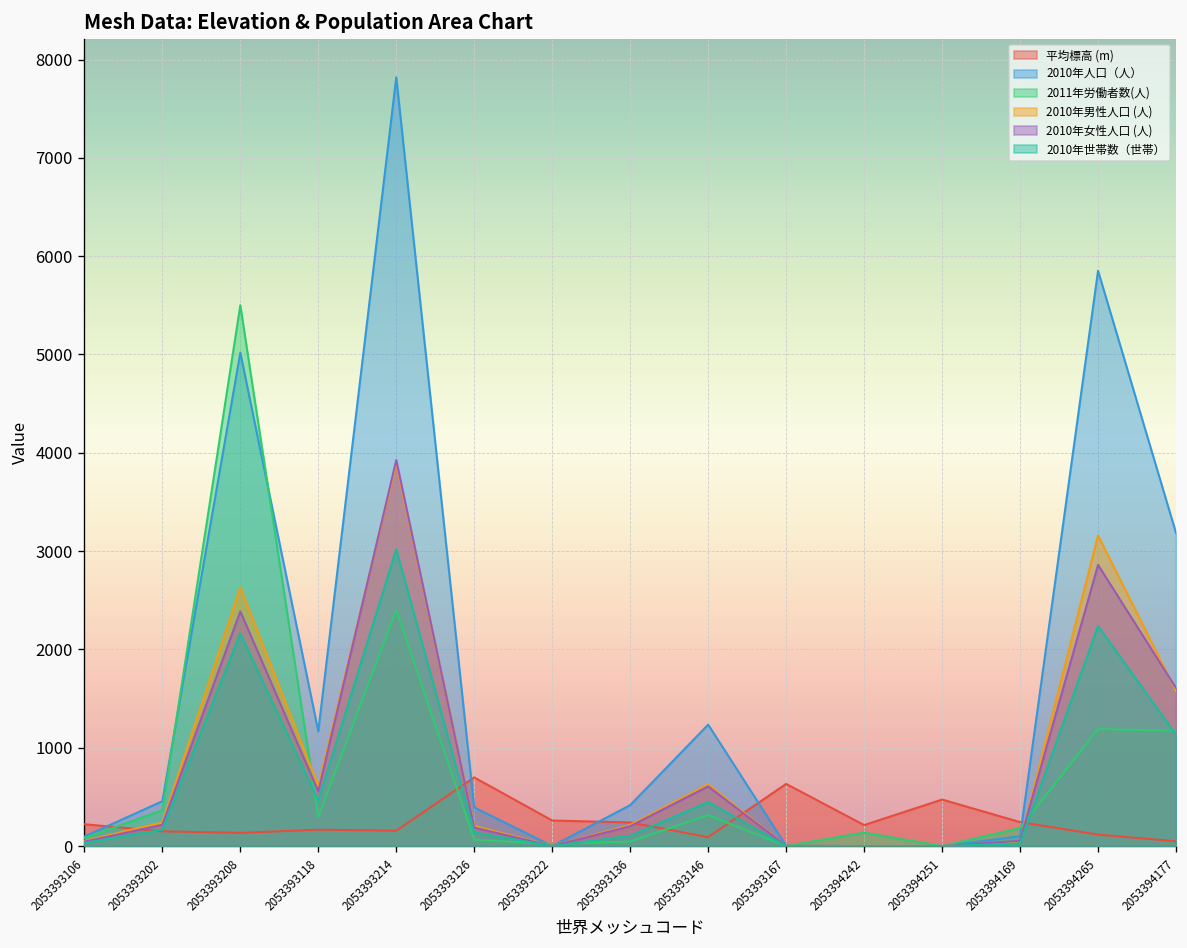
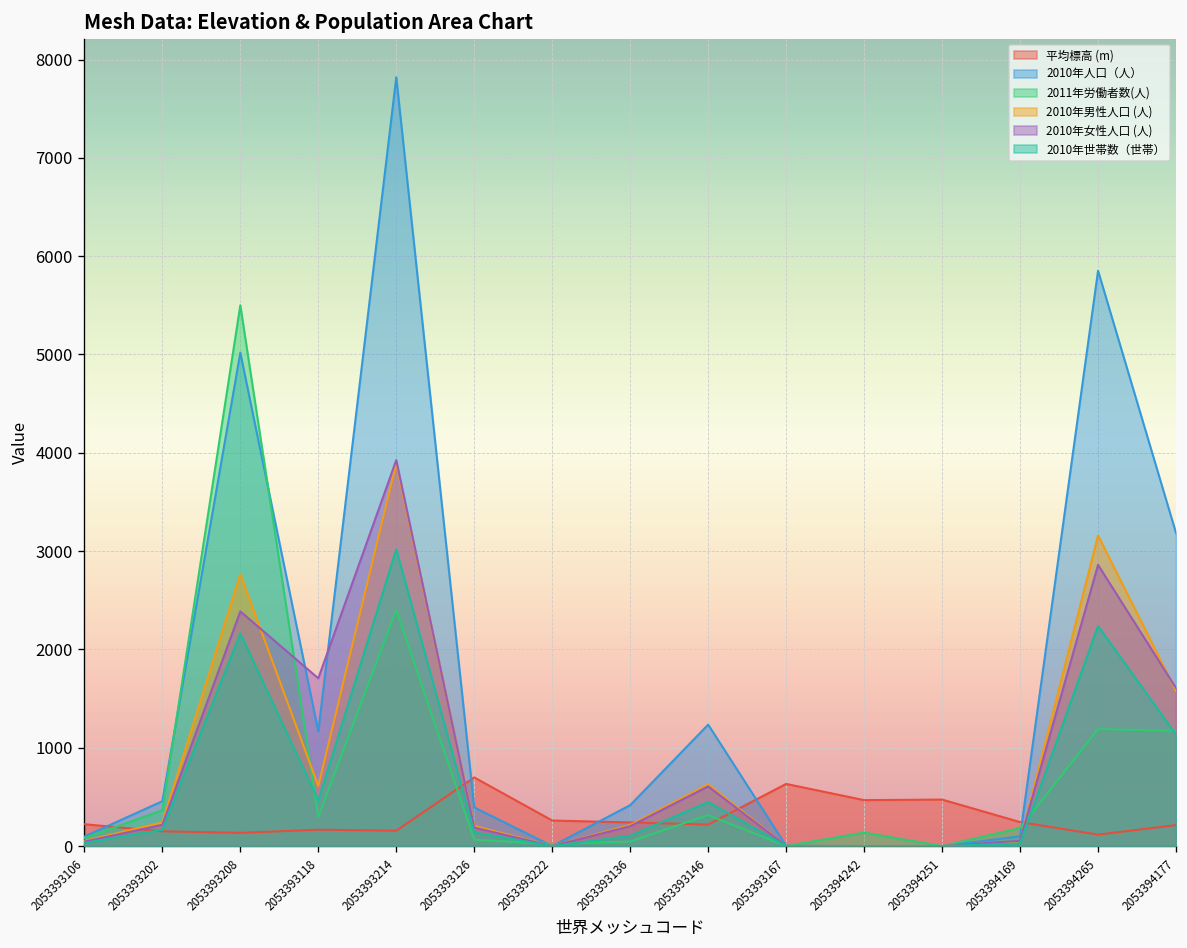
2010年男性人口 (人), 2053393208: 2600 -> 2800
2010年女性人口 (人), 2053393118: 600 -> 1700
平均標高 (m), 2053393146: 100 -> 200
平均標高 (m), 2053394242: 200 -> 500
平均標高 (m), 2053394177: 0 -> 200
